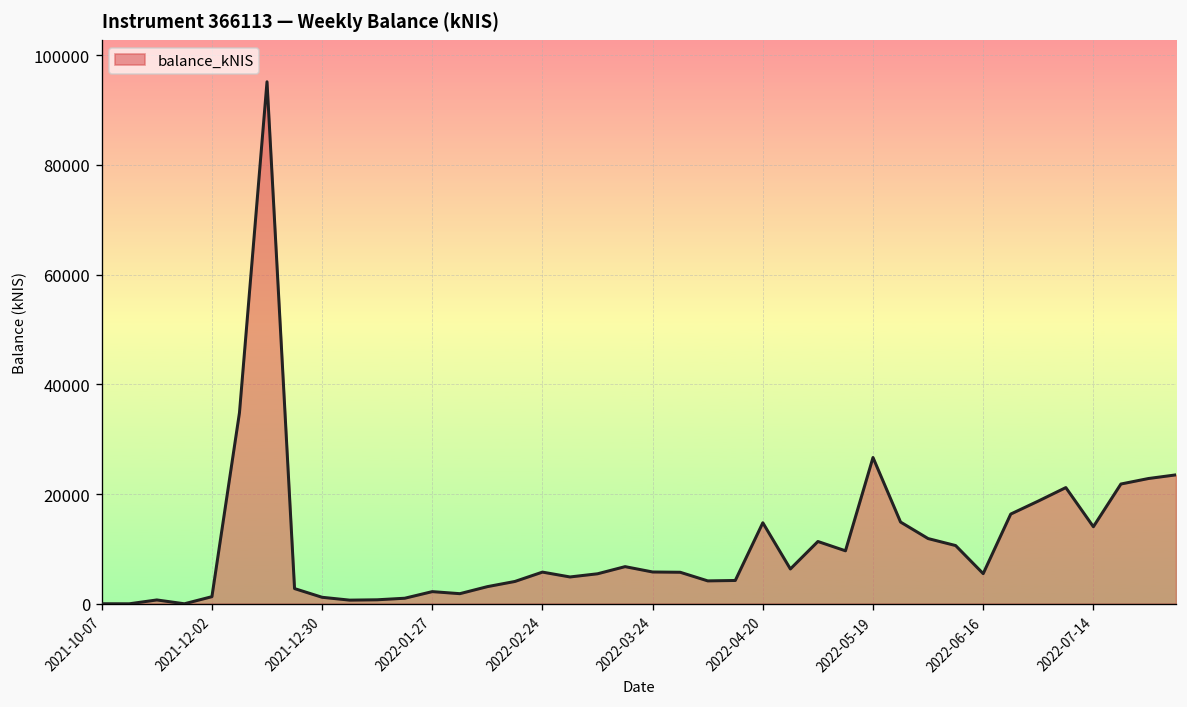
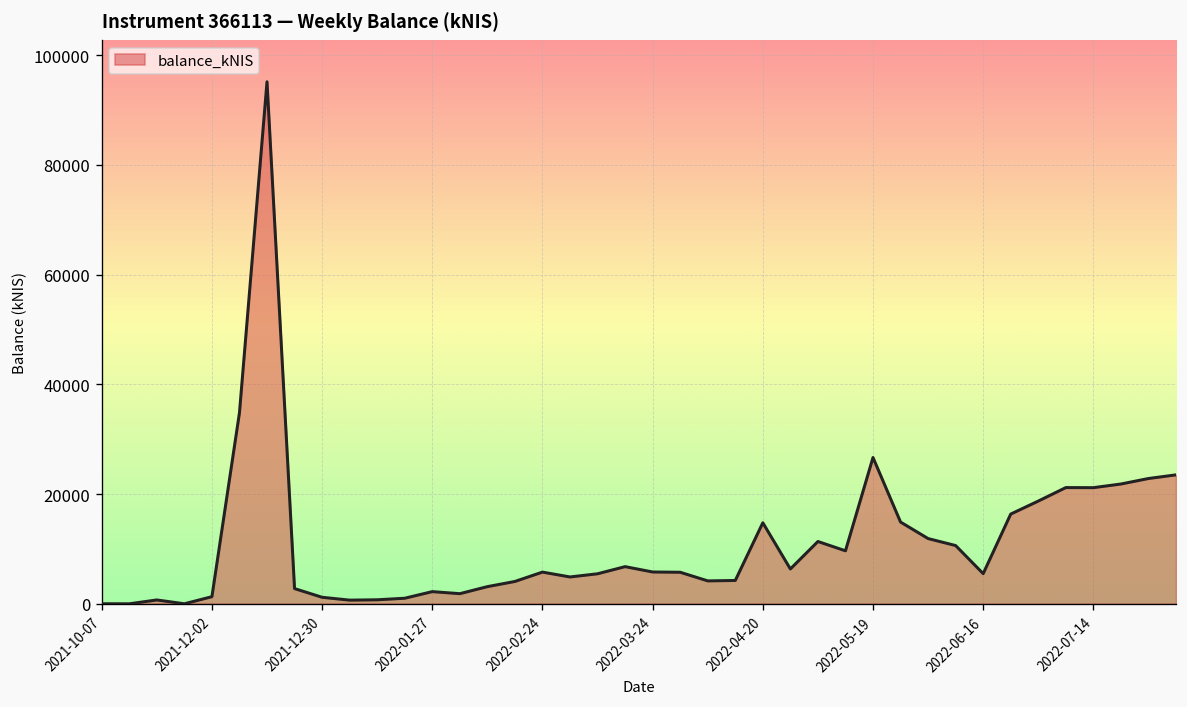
2022-07-14: 14000 -> 21000
